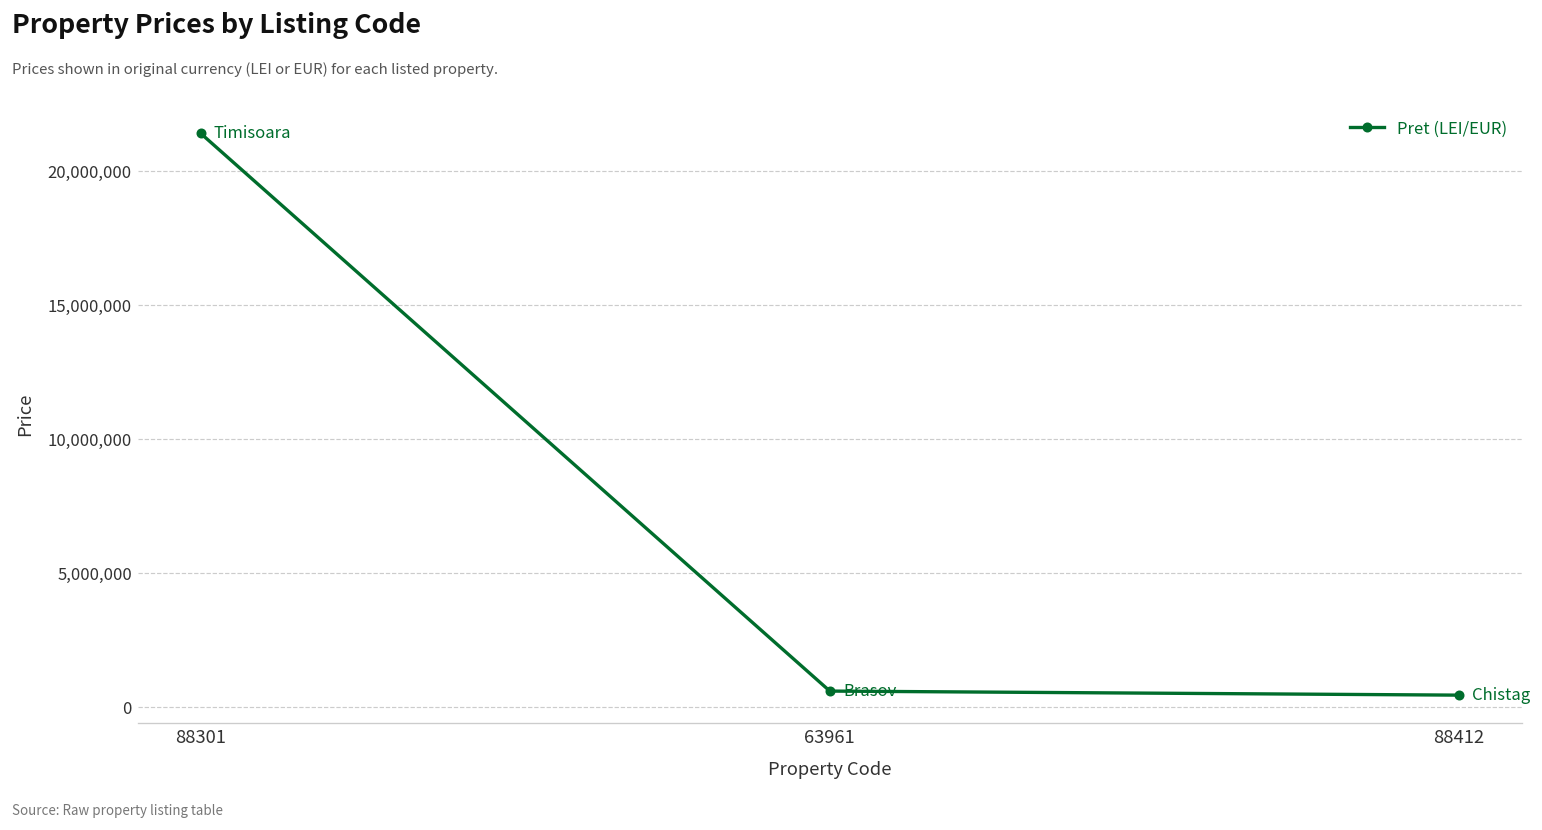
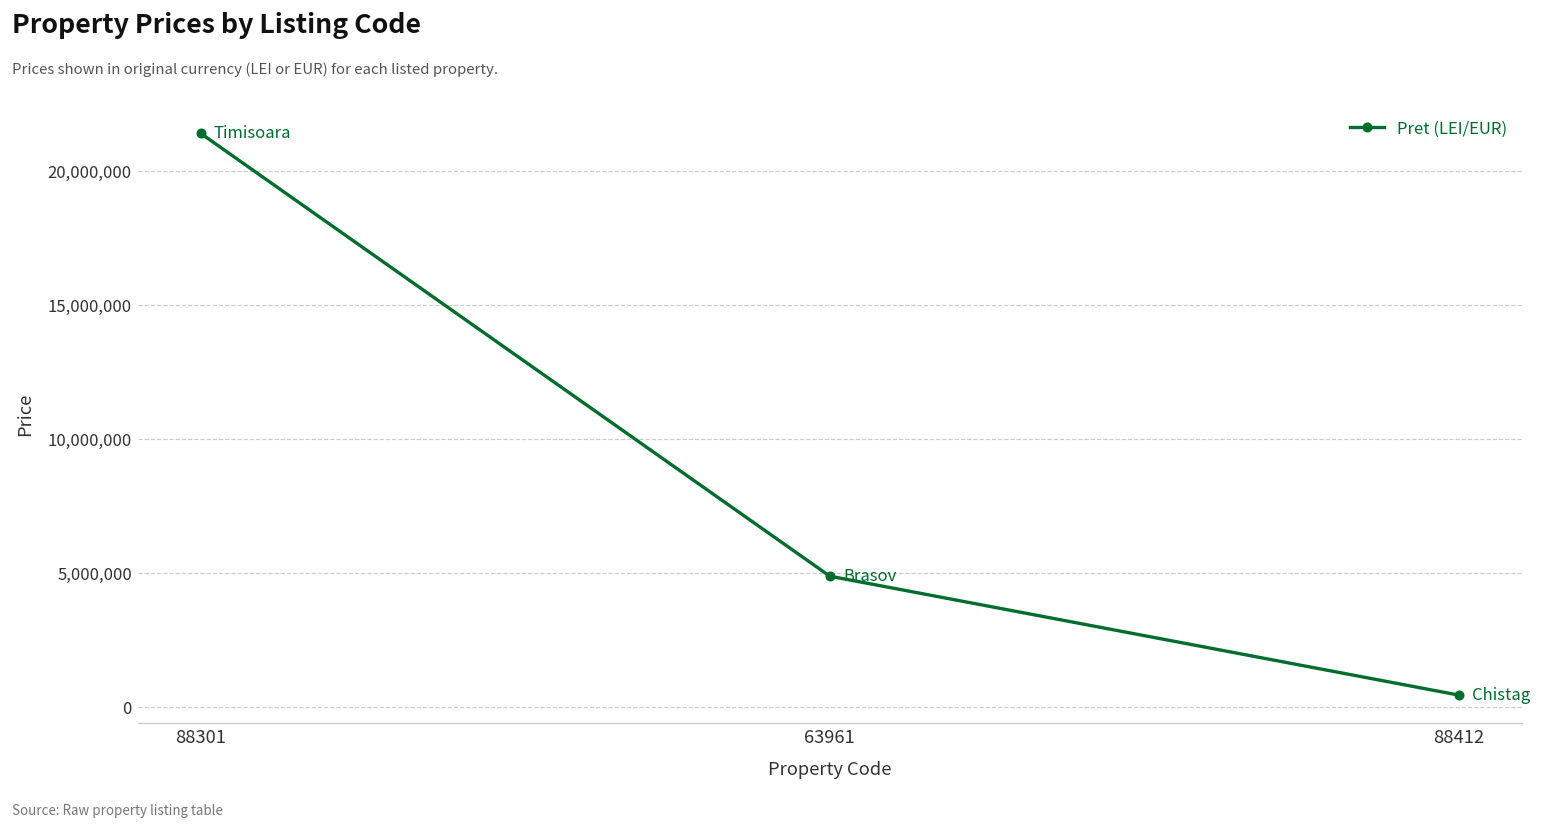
63961: 600,000 -> 4,900,000
